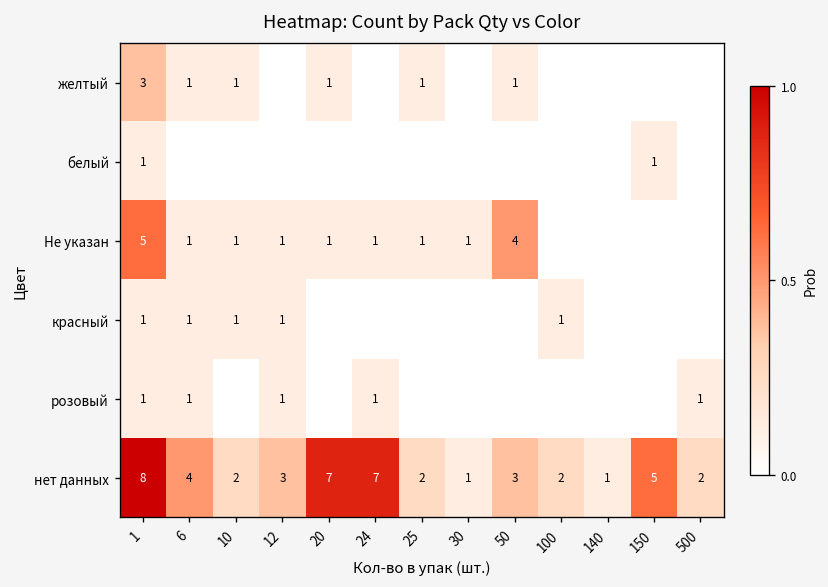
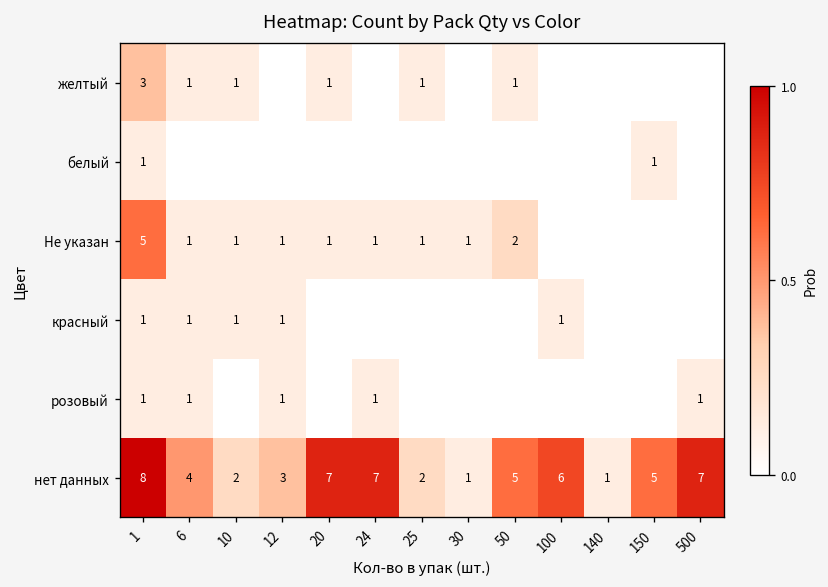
Не указан, 50: 4 -> 2
нет данных, 50: 3 -> 5
нет данных, 100: 2 -> 6
нет данных, 500: 2 -> 7
